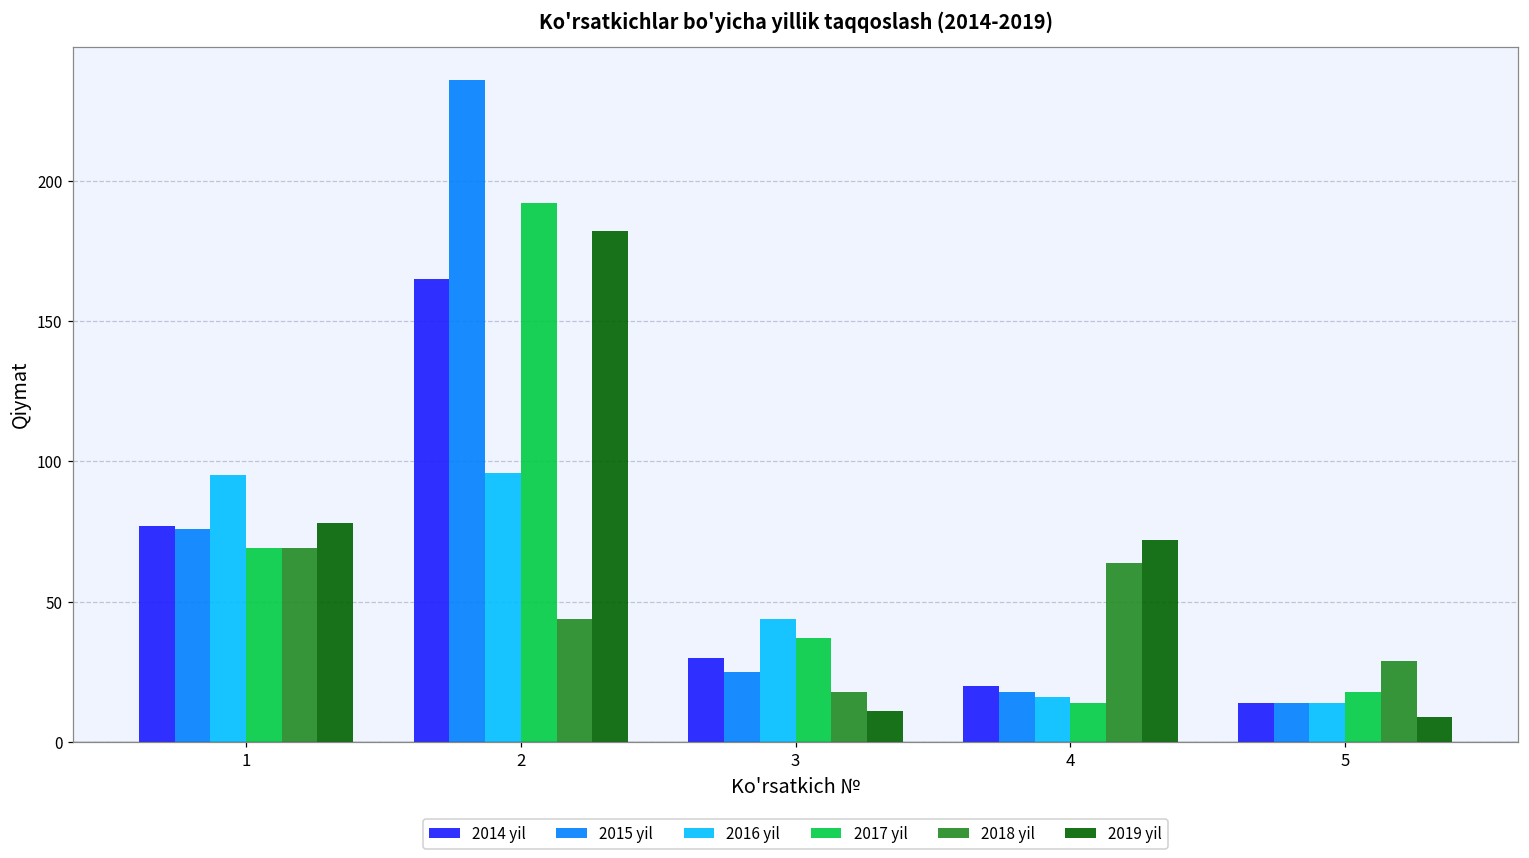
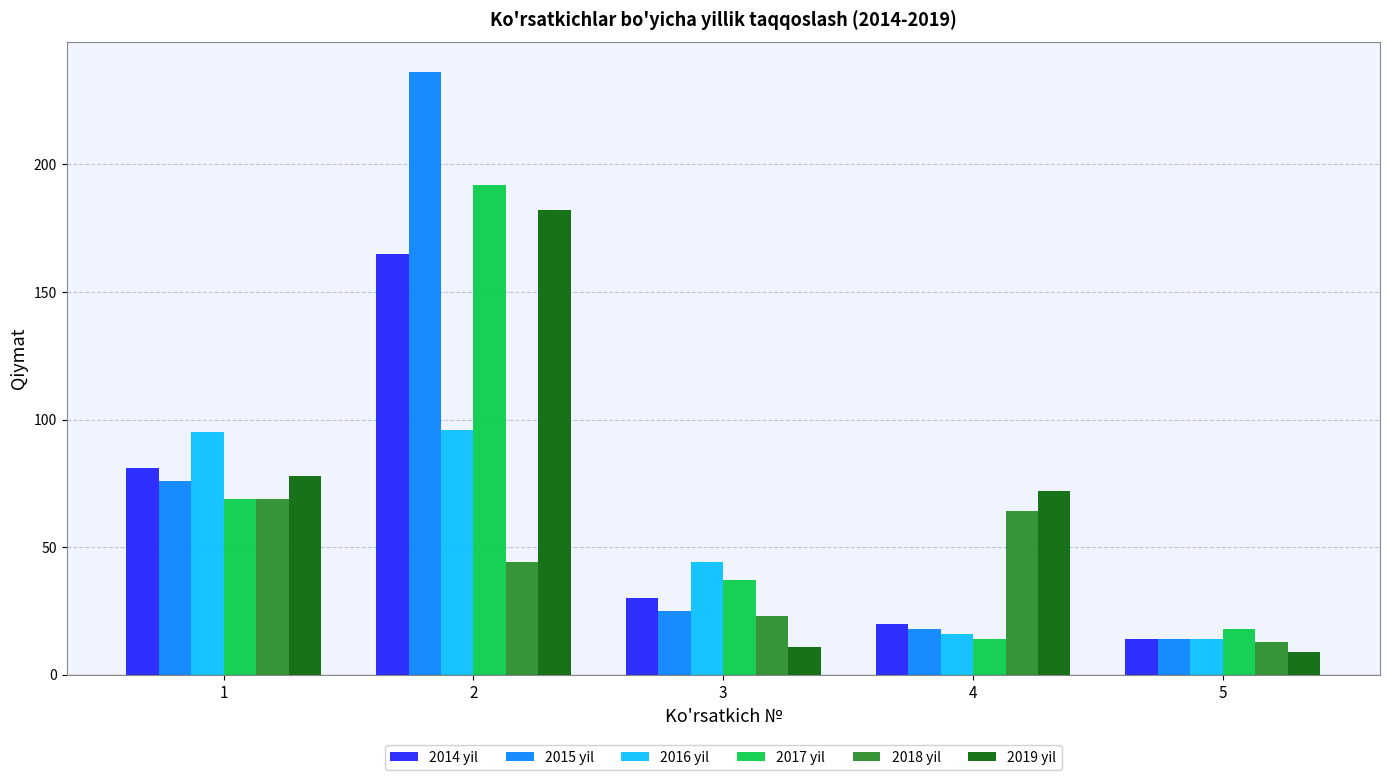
2014 yil, 1: 77 -> 81
2018 yil, 3: 18 -> 23
2018 yil, 5: 29 -> 13
